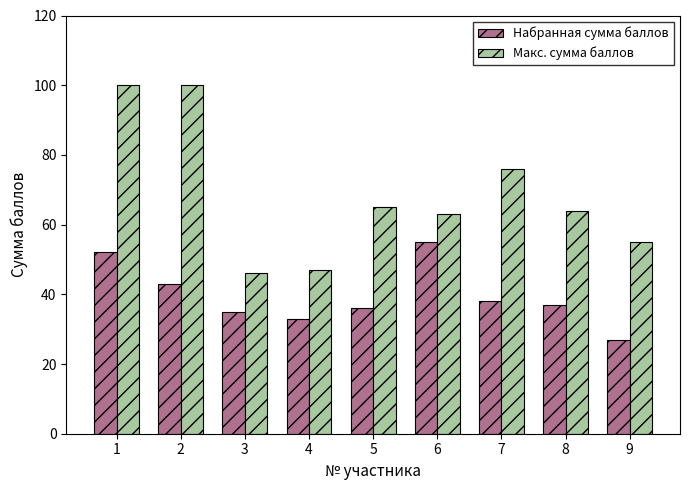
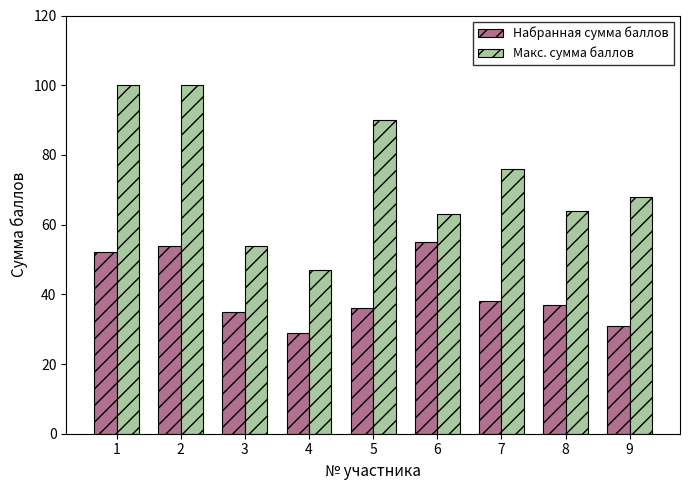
Набранная сумма баллов, 2: 43 -> 54
Макс. сумма баллов, 3: 46 -> 54
Набранная сумма баллов, 4: 33 -> 29
Макс. сумма баллов, 5: 65 -> 90
Набранная сумма баллов, 9: 27 -> 31
Макс. сумма баллов, 9: 55 -> 68
